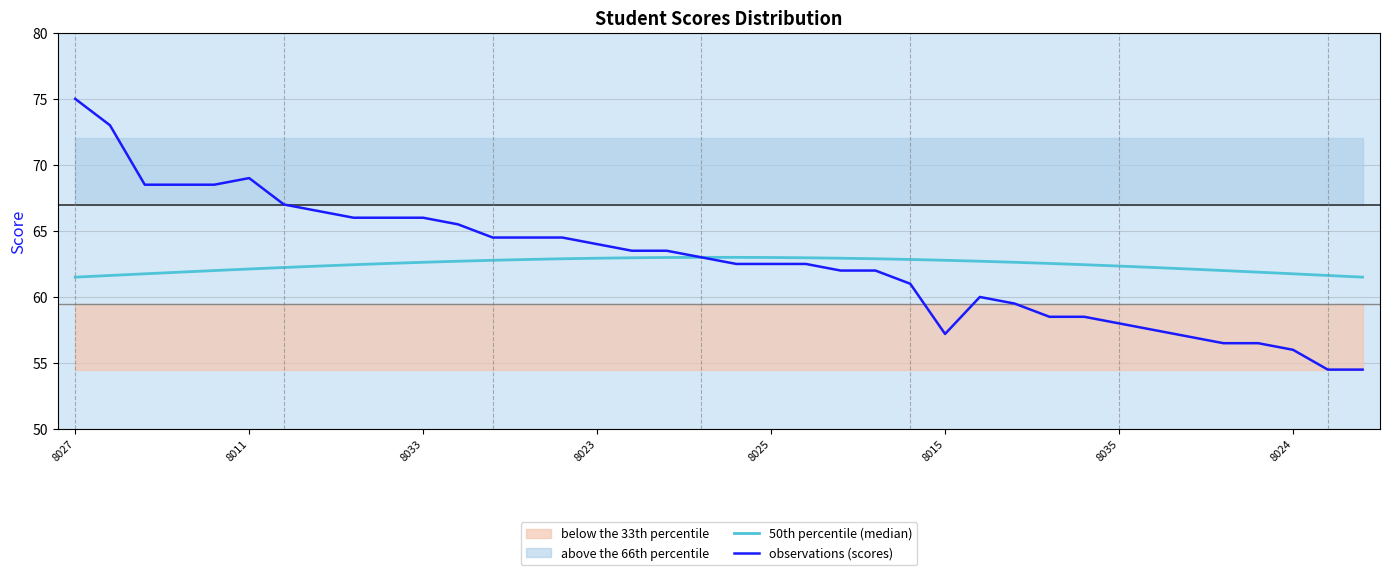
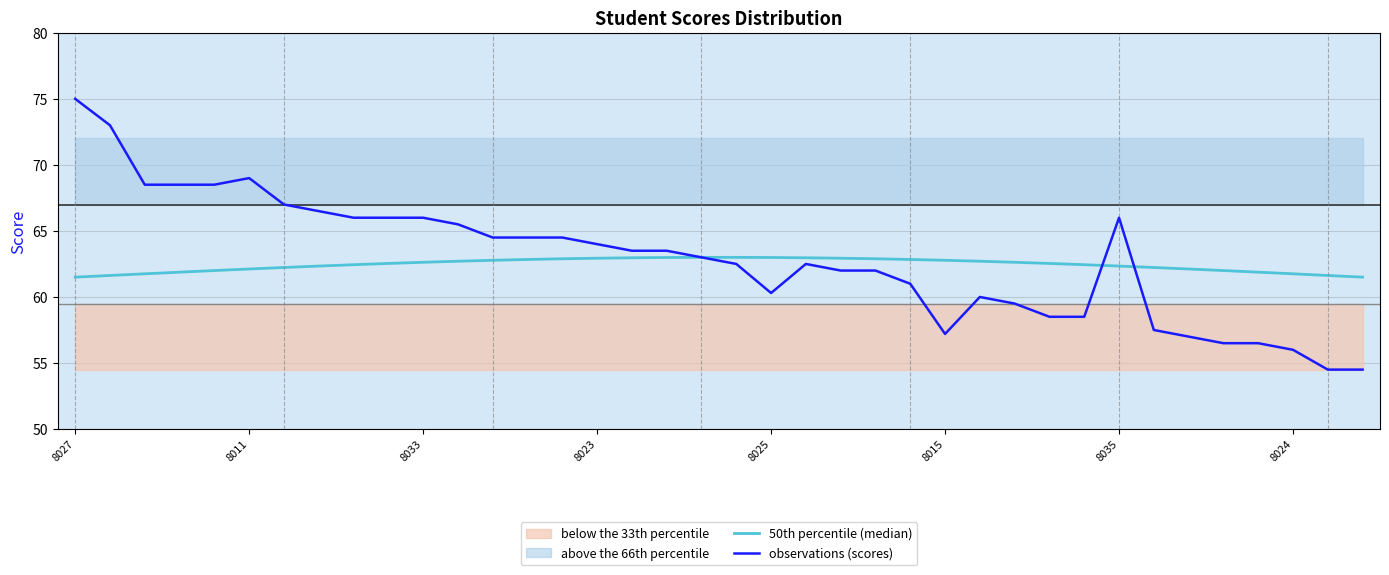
observations (scores), 8025: 62.5 -> 60.3
observations (scores), 8035: 58 -> 66
